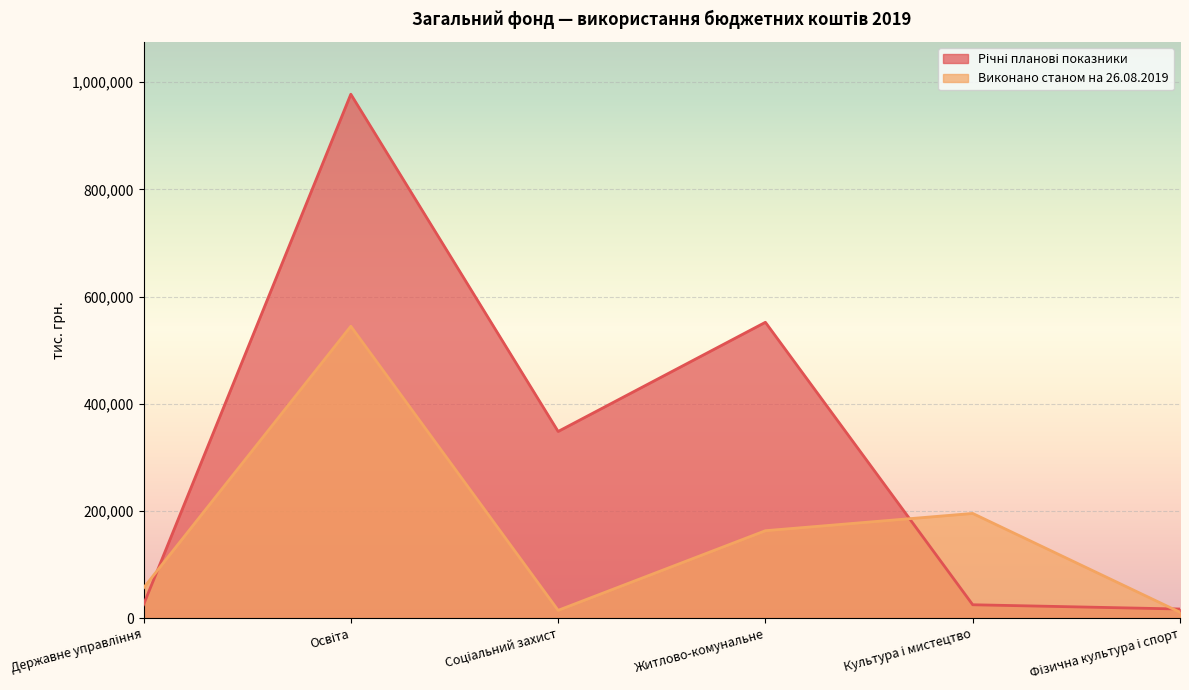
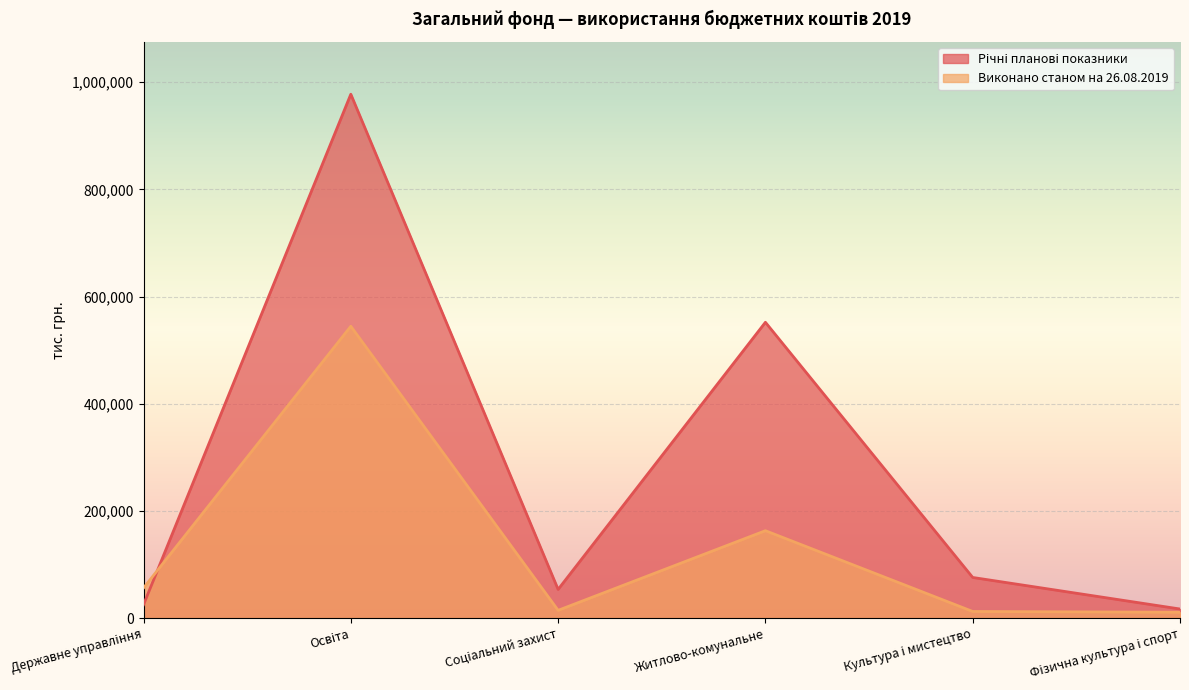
Річні планові показники, Соціальний захист: 350,000 -> 50,000
Річні планові показники, Культура і мистецтво: 20,000 -> 80,000
Виконано станом на 26.08.2019, Культура і мистецтво: 200,000 -> 10,000
